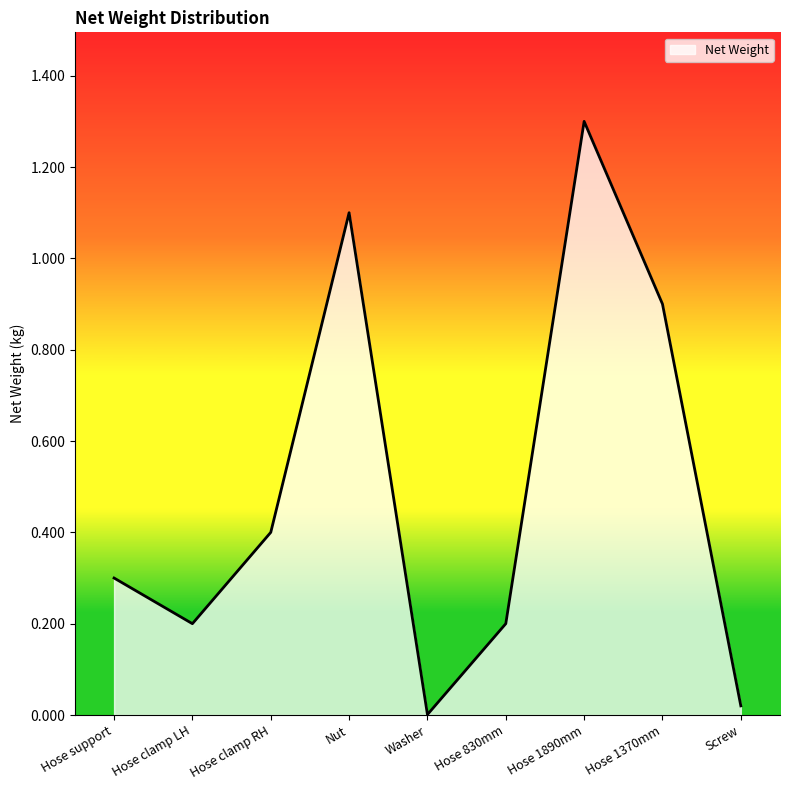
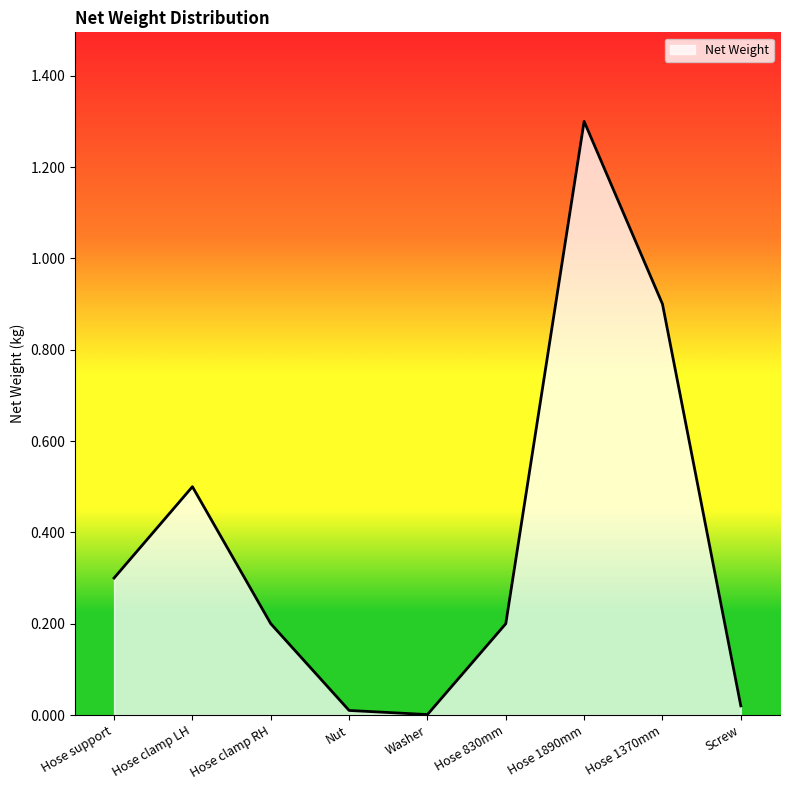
Hose clamp LH: 0.2 -> 0.5
Hose clamp RH: 0.4 -> 0.2
Nut: 1.10 -> 0.01
